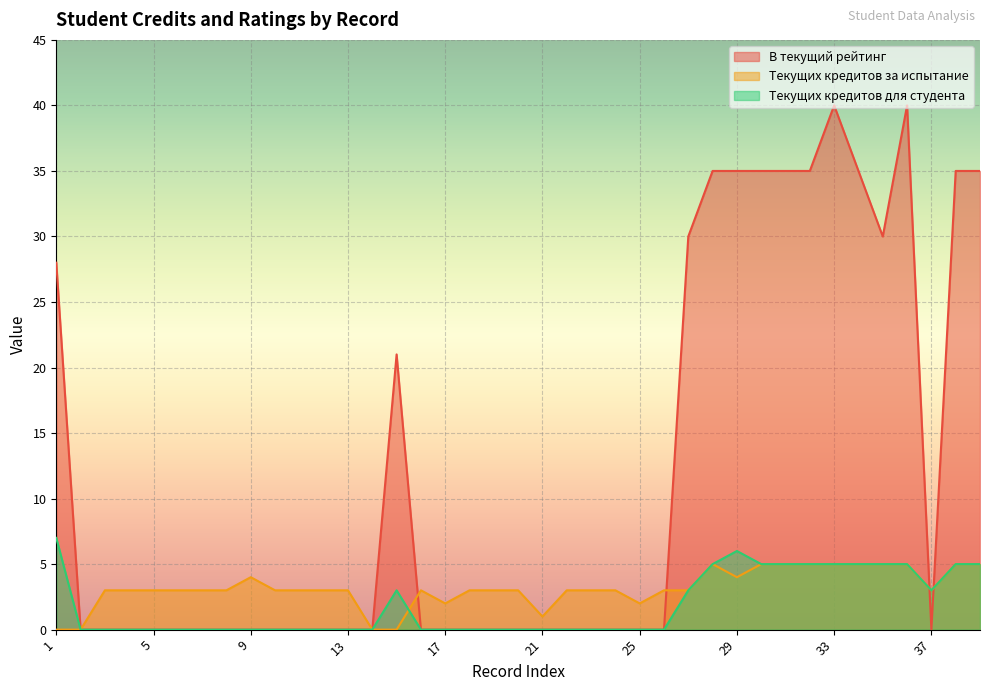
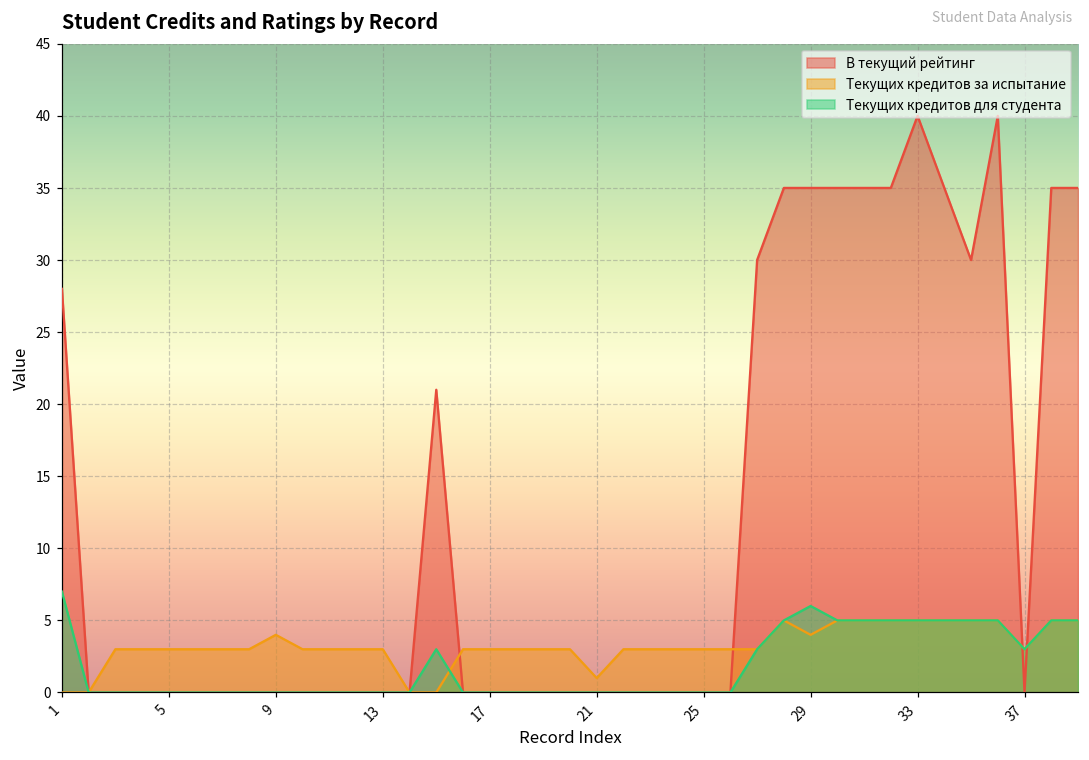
Текущих кредитов за испытание, 17: 2 -> 3
Текущих кредитов за испытание, 25: 2 -> 3
